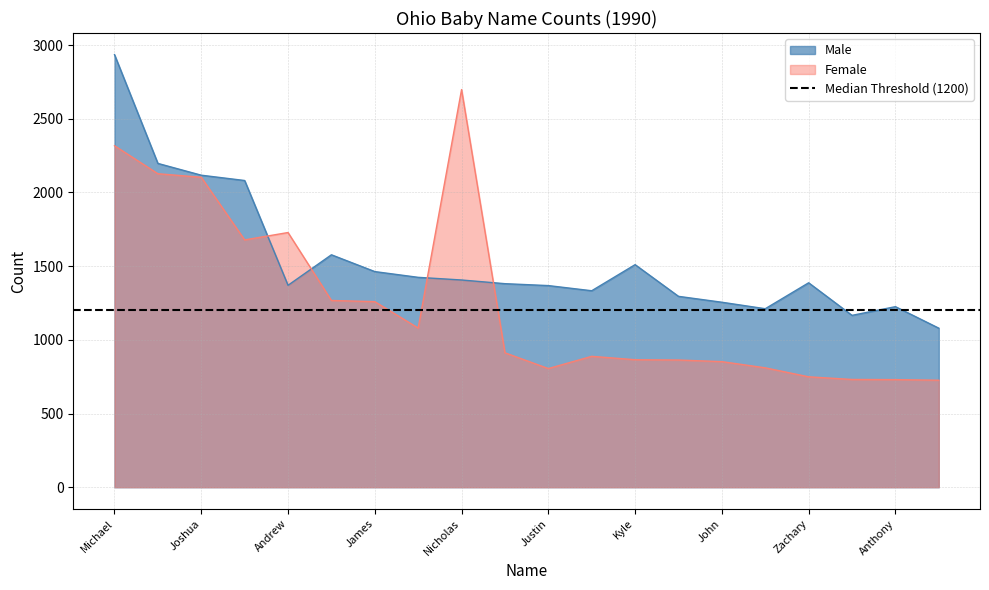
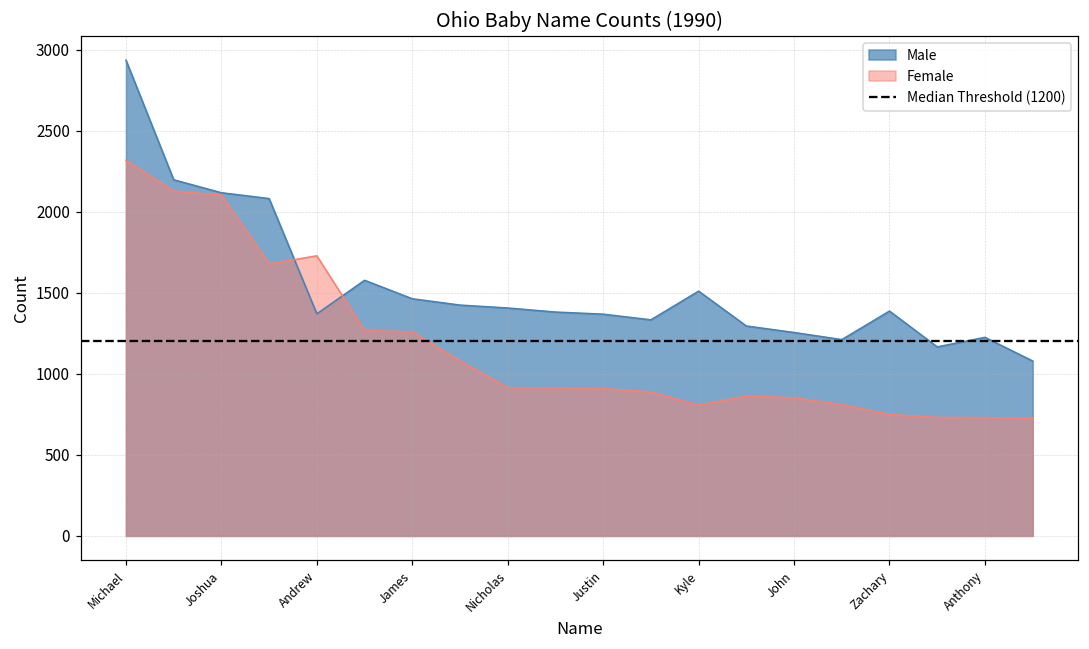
Female, Nicholas: 2700 -> 920
Female, Justin: 810 -> 910
Female, Kyle: 870 -> 810
